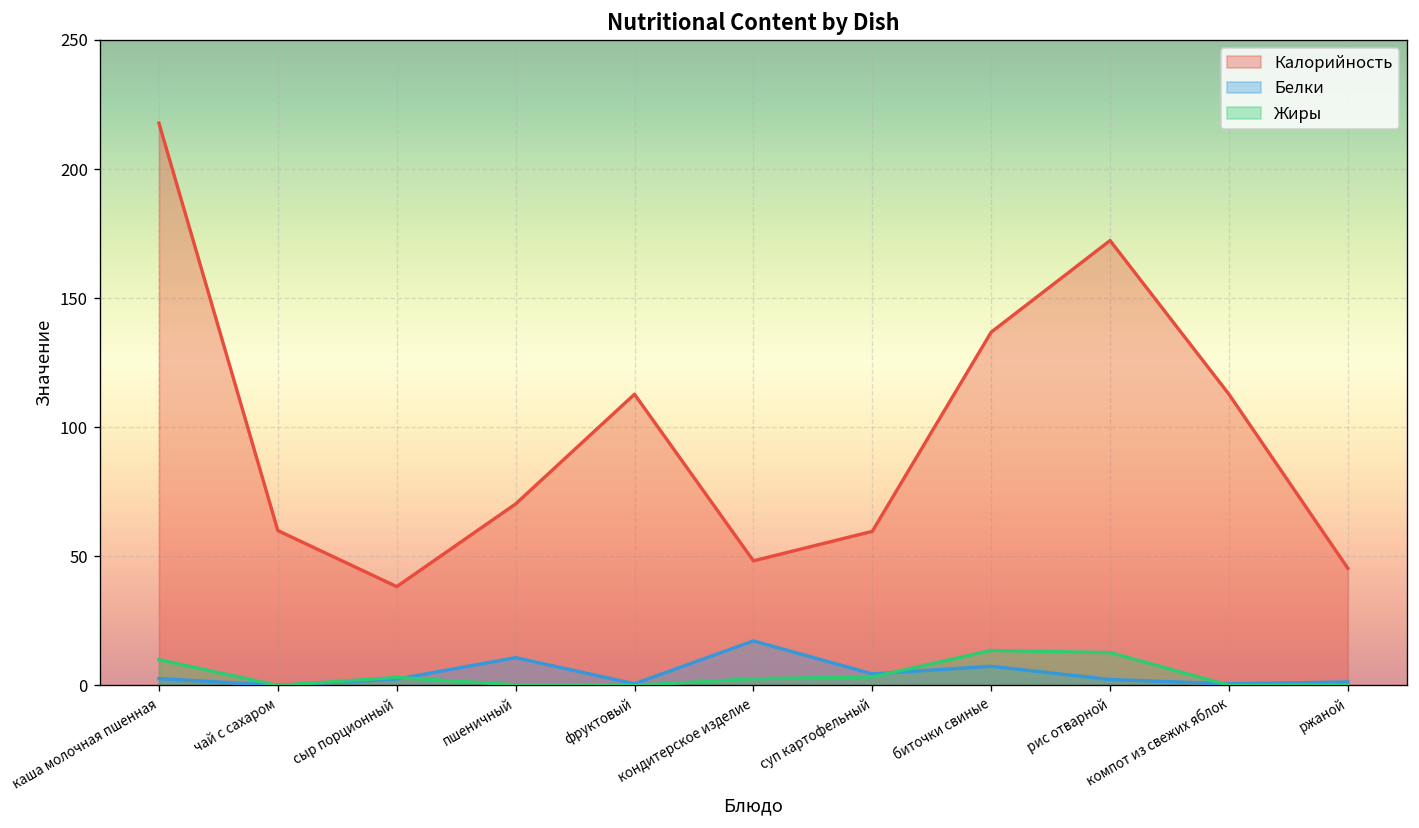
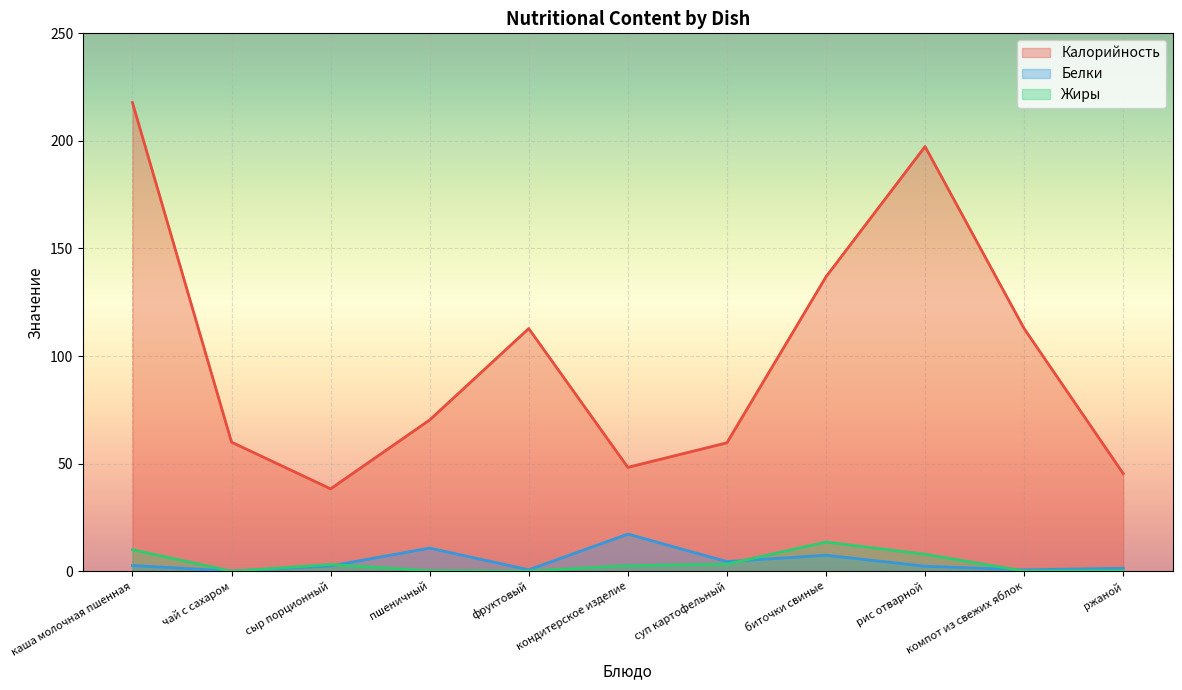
Калорийность, рис отварной: 172 -> 197
Жиры, рис отварной: 13 -> 8
